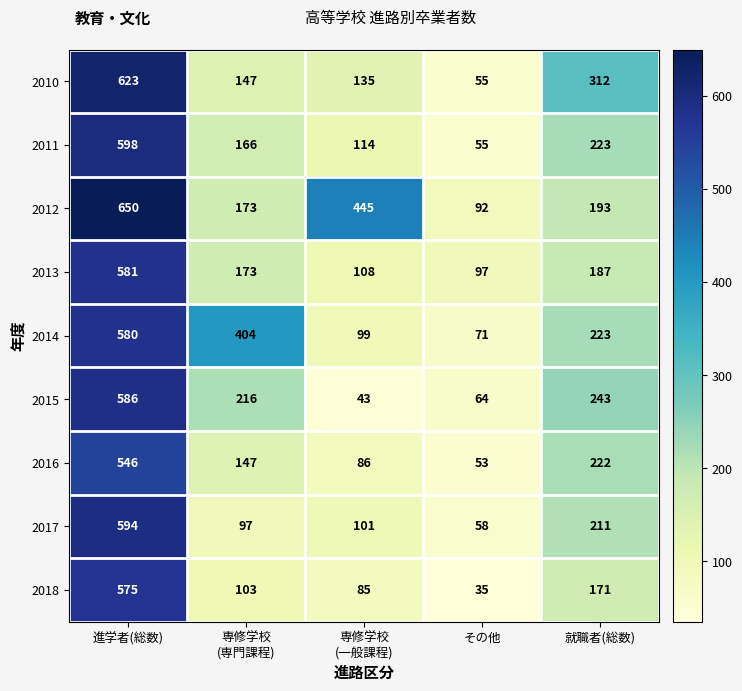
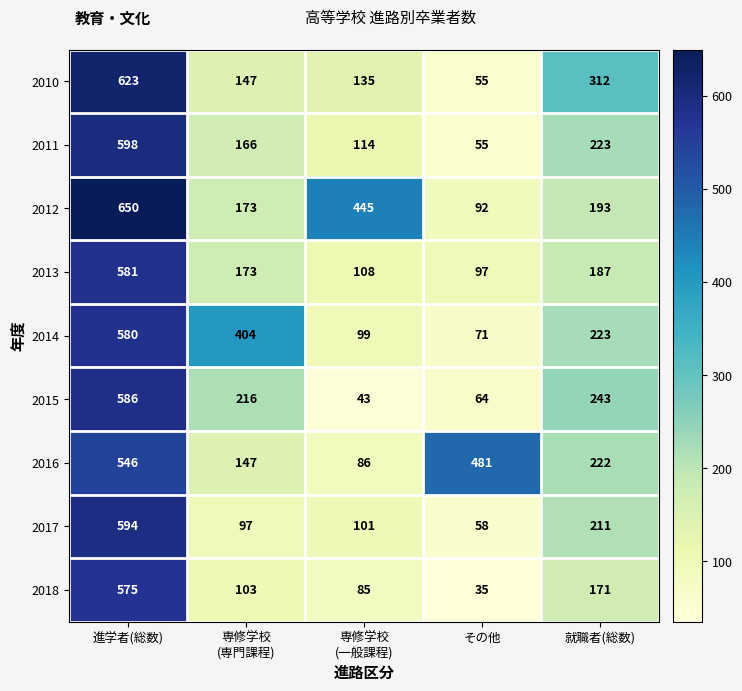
2016, その他: 53 -> 481
